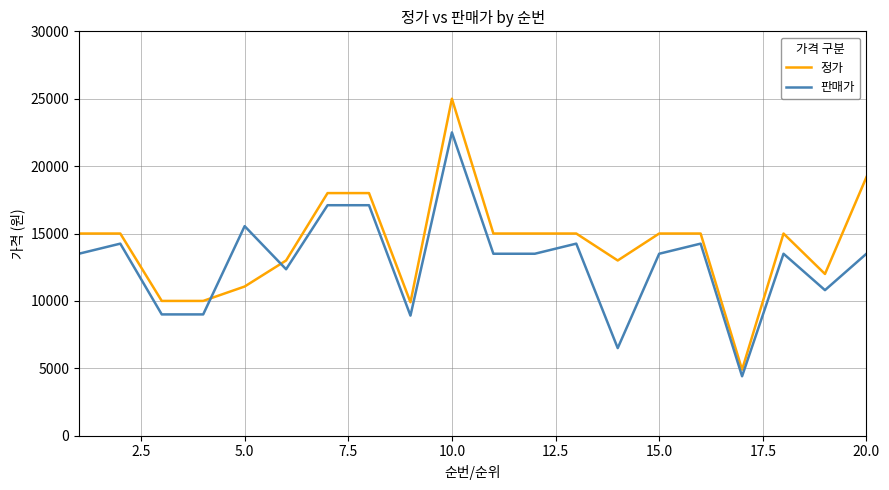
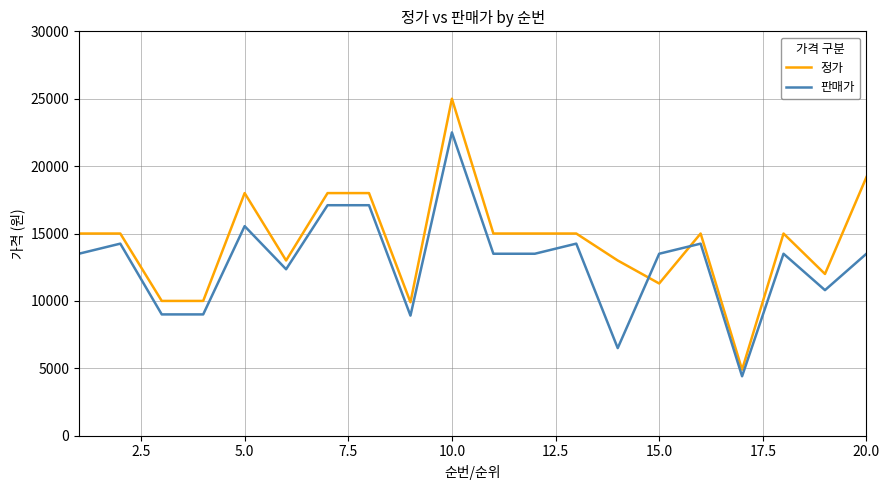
정가, 5.0: 11100 -> 18000
정가, 15.0: 15000 -> 11300
